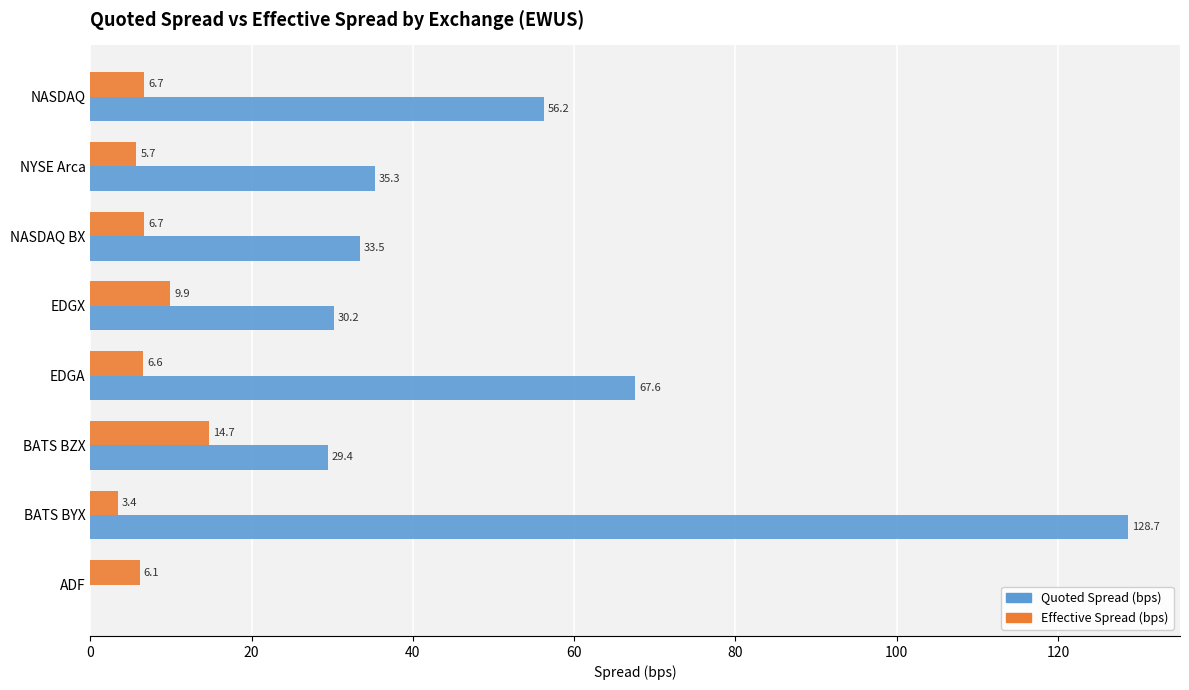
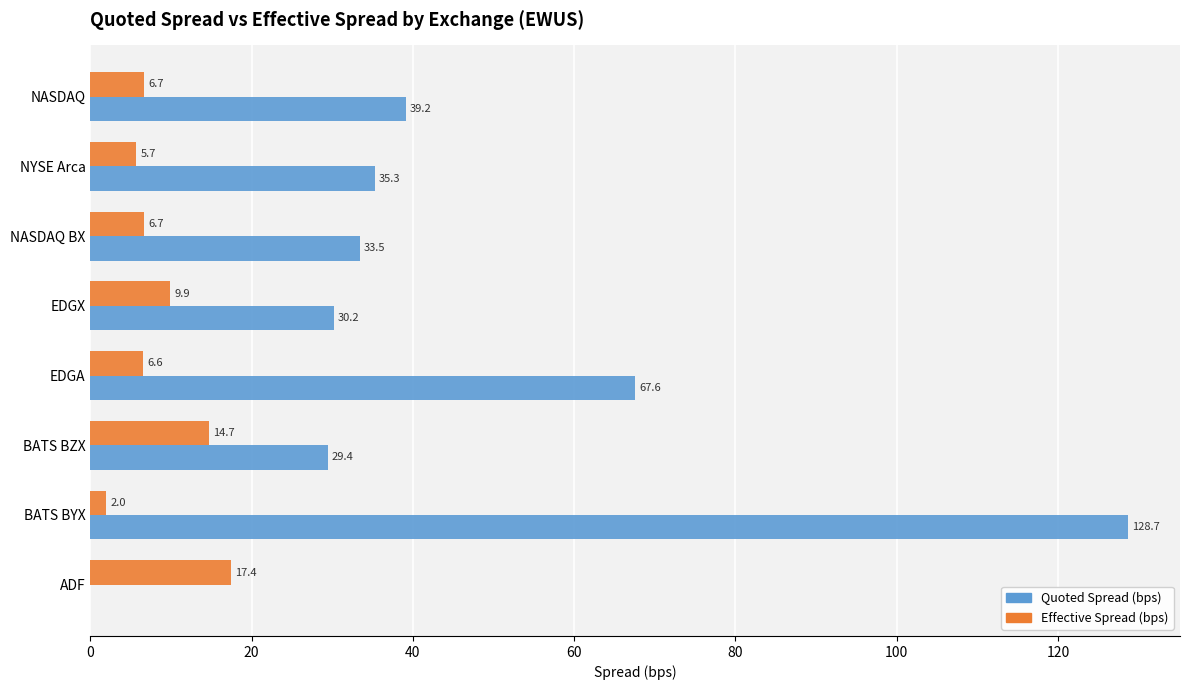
Quoted Spread (bps), NASDAQ: 56.2 -> 39.2
Effective Spread (bps), BATS BYX: 3.4 -> 2.0
Effective Spread (bps), ADF: 6.1 -> 17.4
